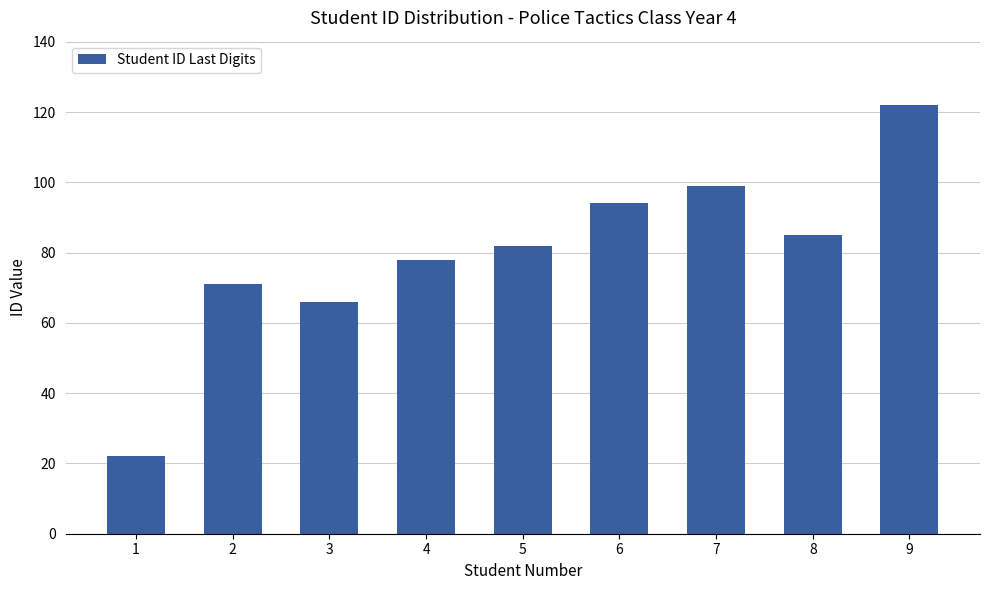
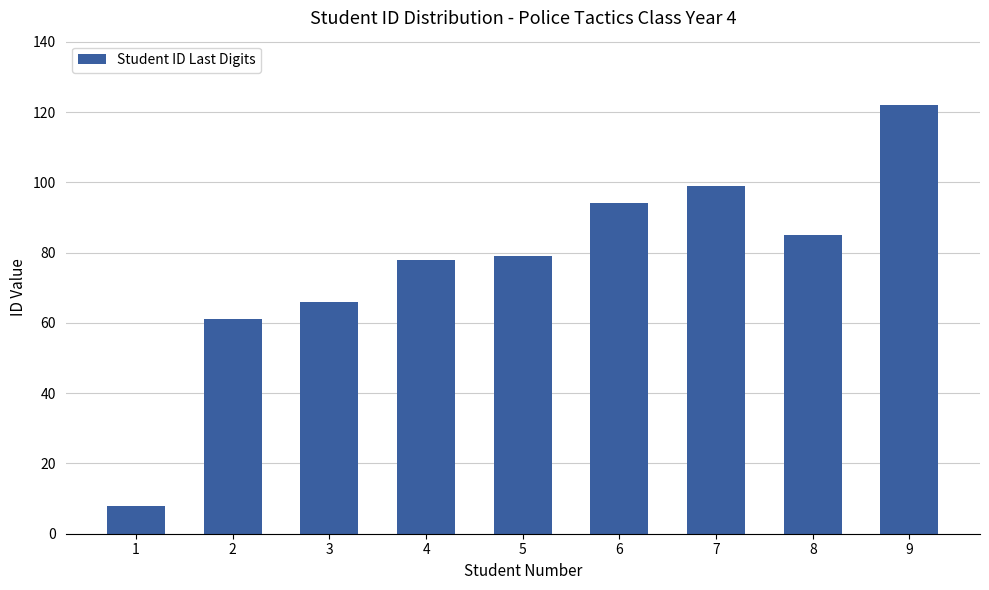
1: 22 -> 8
2: 71 -> 61
5: 82 -> 79
